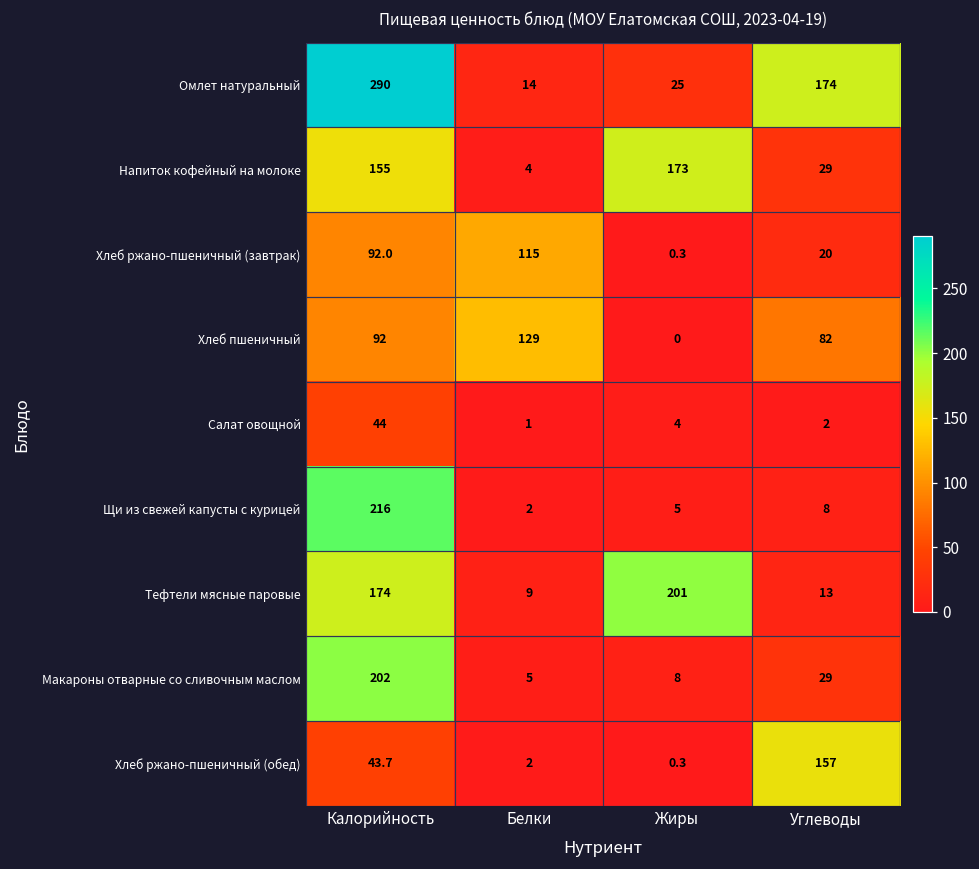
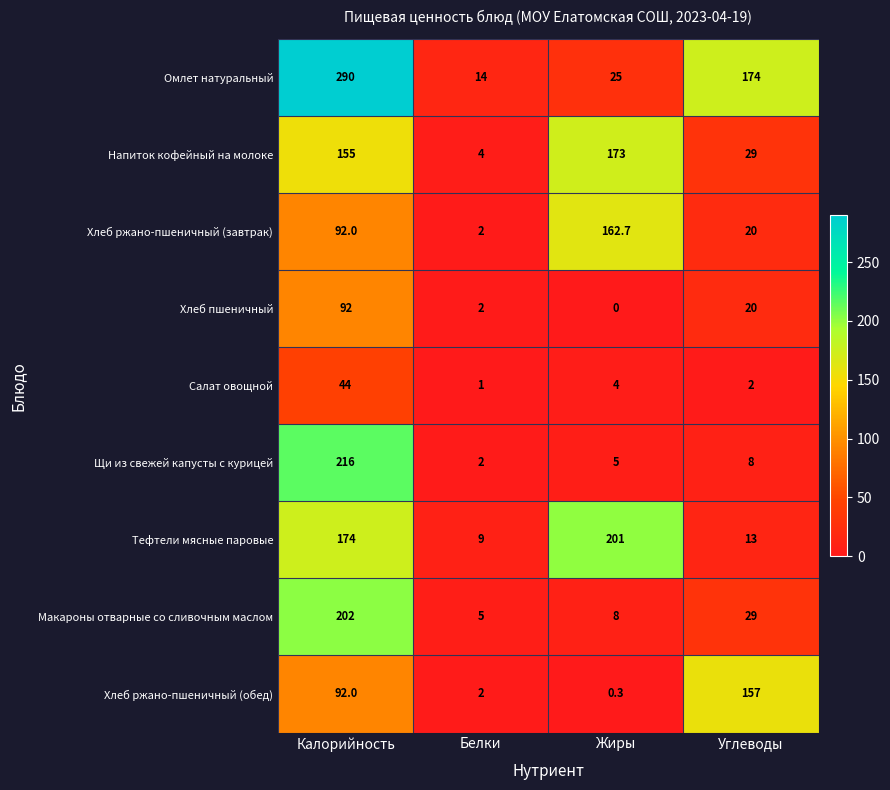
Хлеб ржано-пшеничный (завтрак), Белки: 115 -> 2
Хлеб ржано-пшеничный (завтрак), Жиры: 0.3 -> 162.7
Хлеб пшеничный, Белки: 129 -> 2
Хлеб пшеничный, Углеводы: 82 -> 20
Хлеб ржано-пшеничный (обед), Калорийность: 43.7 -> 92.0
